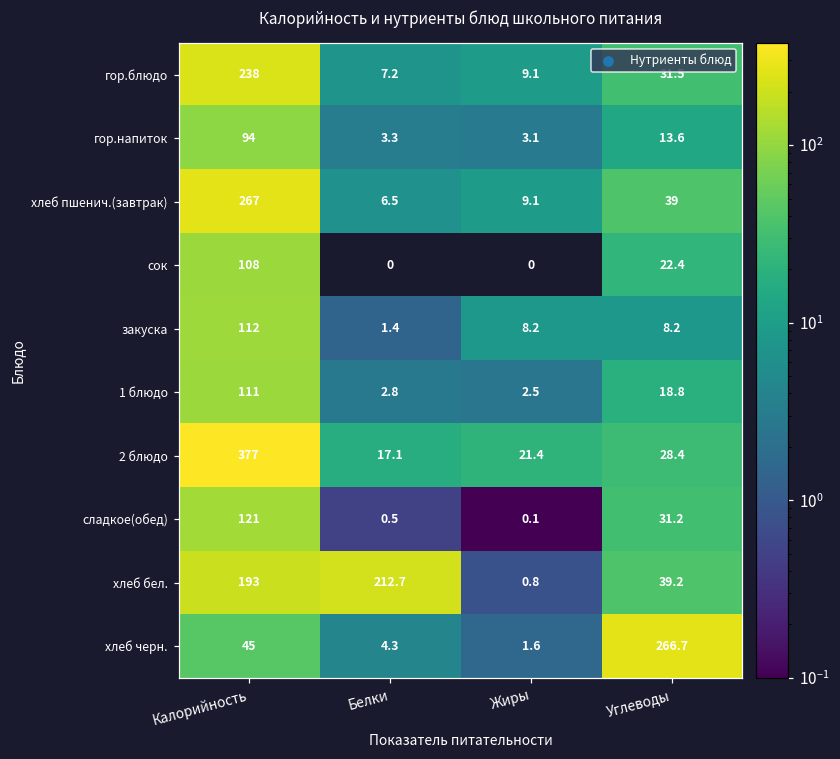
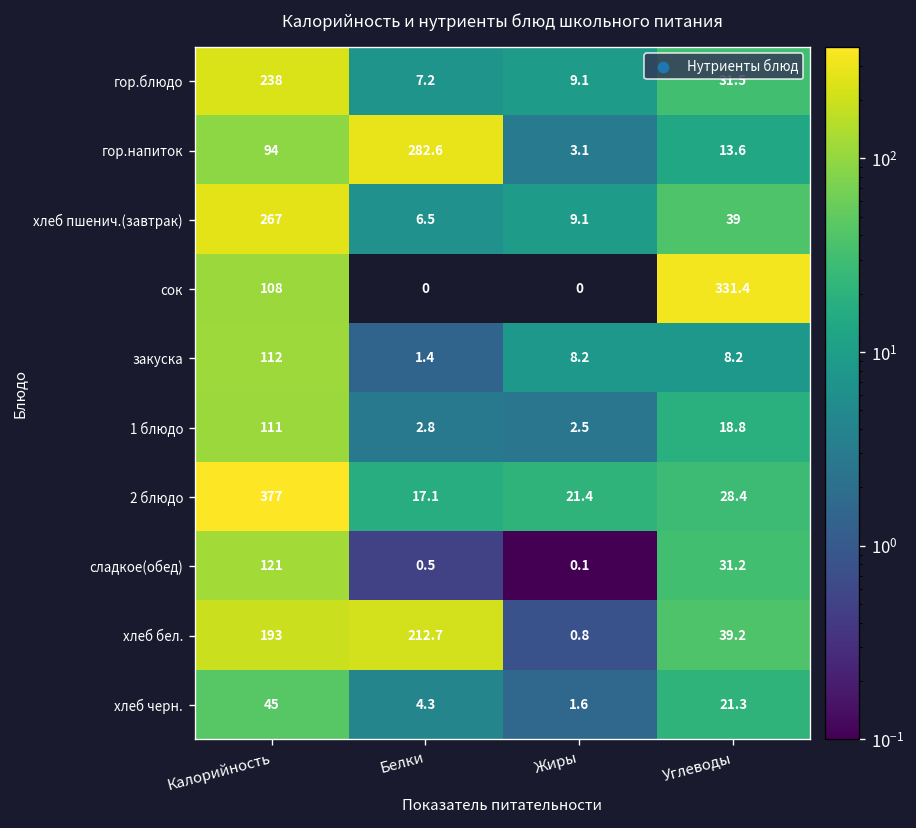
гор.напиток, Белки: 3.3 -> 282.6
сок, Углеводы: 22.4 -> 331.4
хлеб черн., Углеводы: 266.7 -> 21.3
